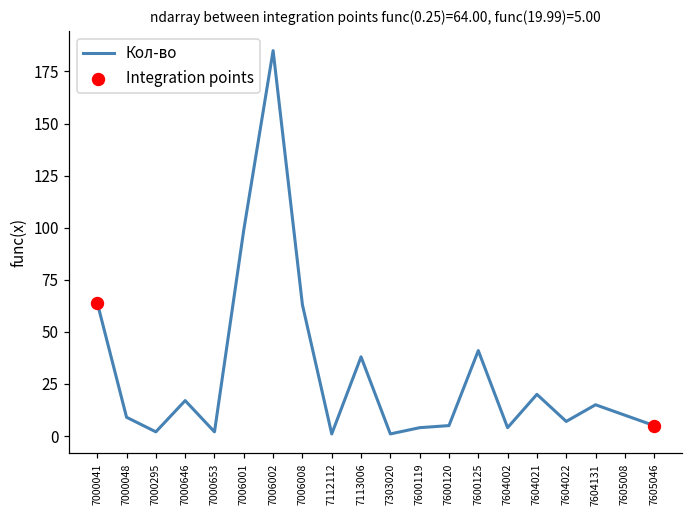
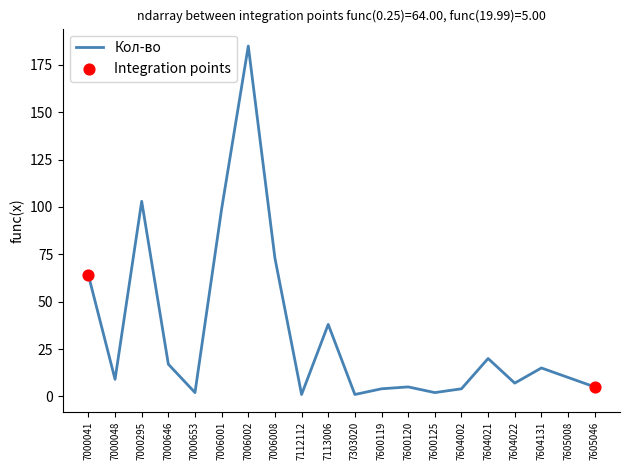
Кол-во, 7000295: 2 -> 103
Кол-во, 7006008: 63 -> 73
Кол-во, 7600125: 41 -> 2
